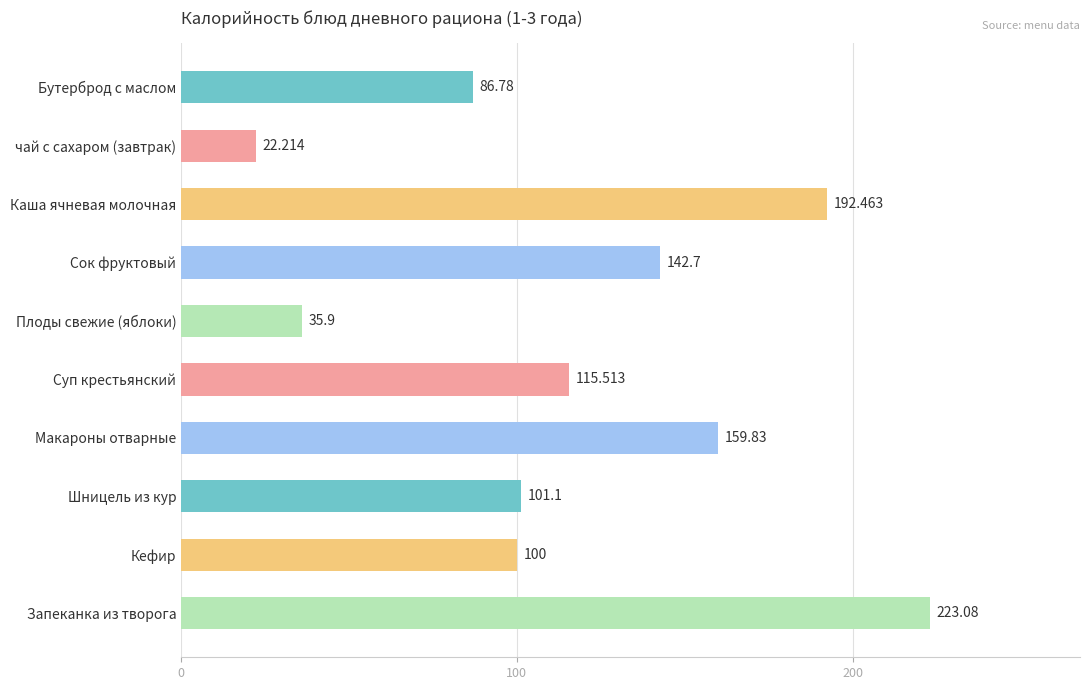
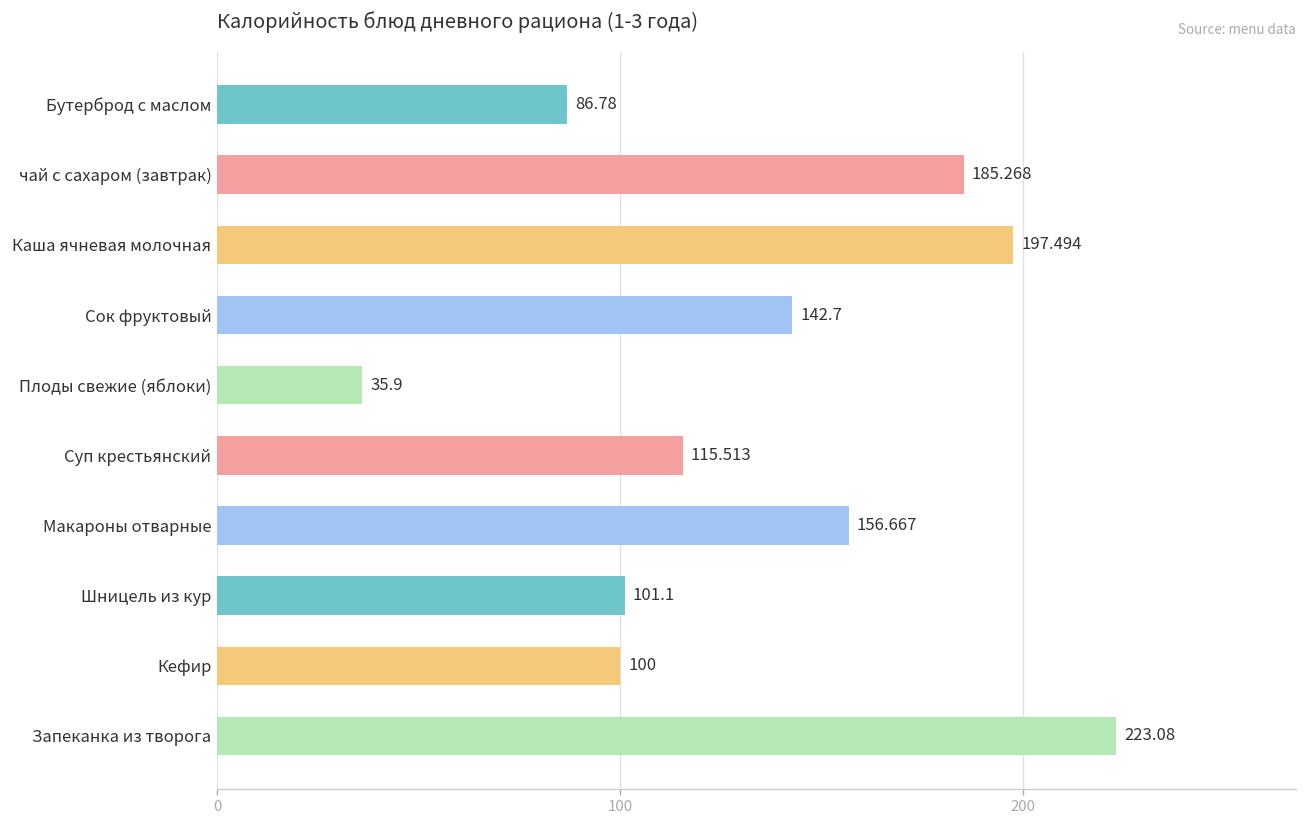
чай с сахаром (завтрак): 22.214 -> 185.268
Каша ячневая молочная: 192.463 -> 197.494
Макароны отварные: 159.83 -> 156.667
